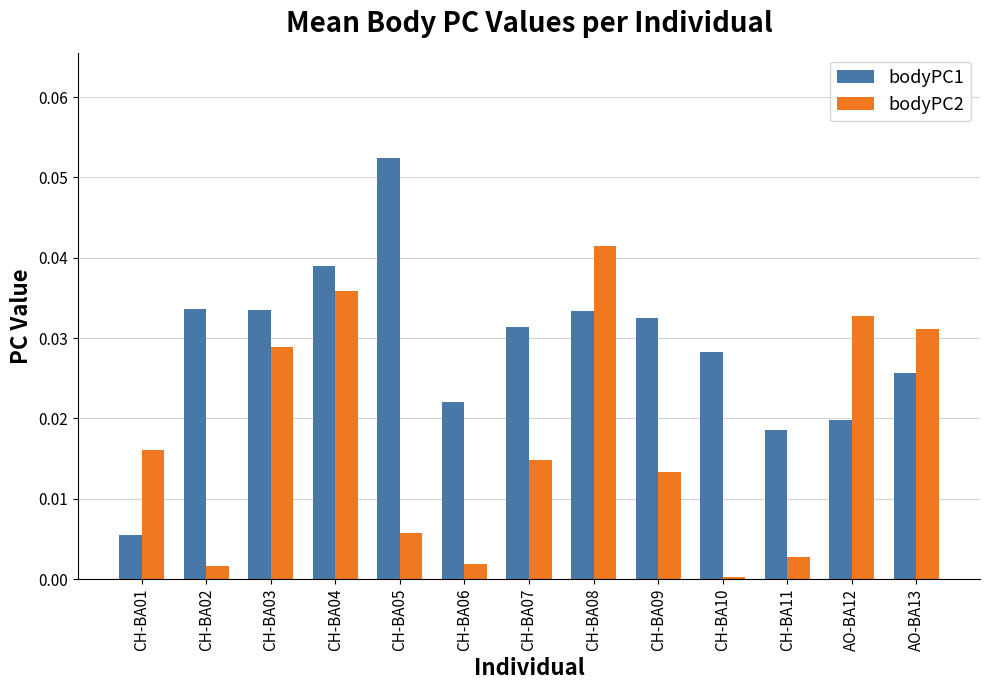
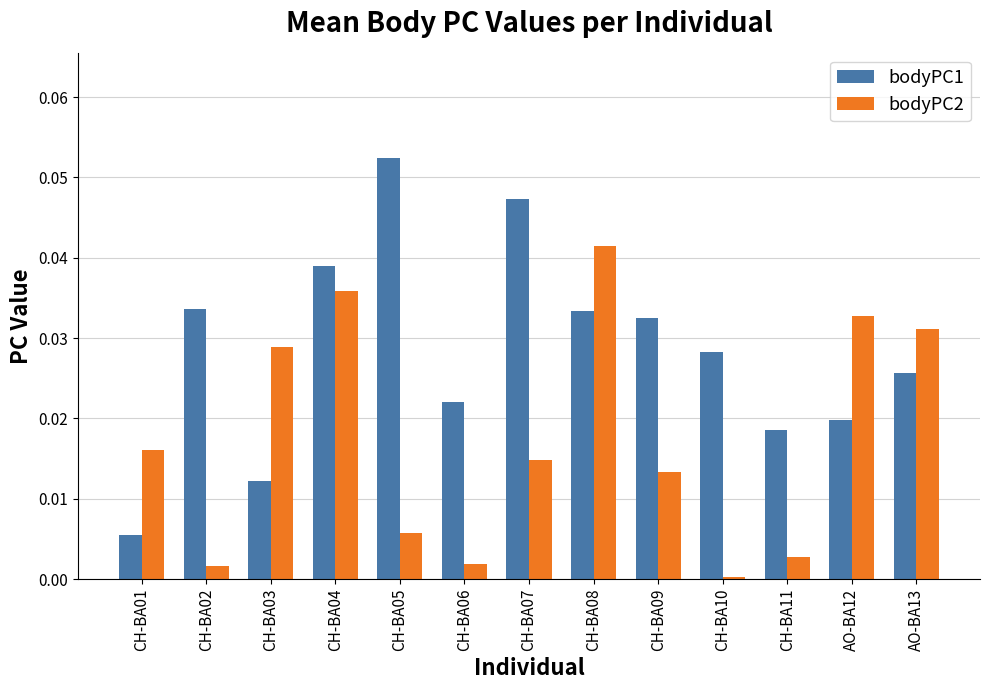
bodyPC1, CH-BA03: 0.034 -> 0.012
bodyPC1, CH-BA07: 0.031 -> 0.047
